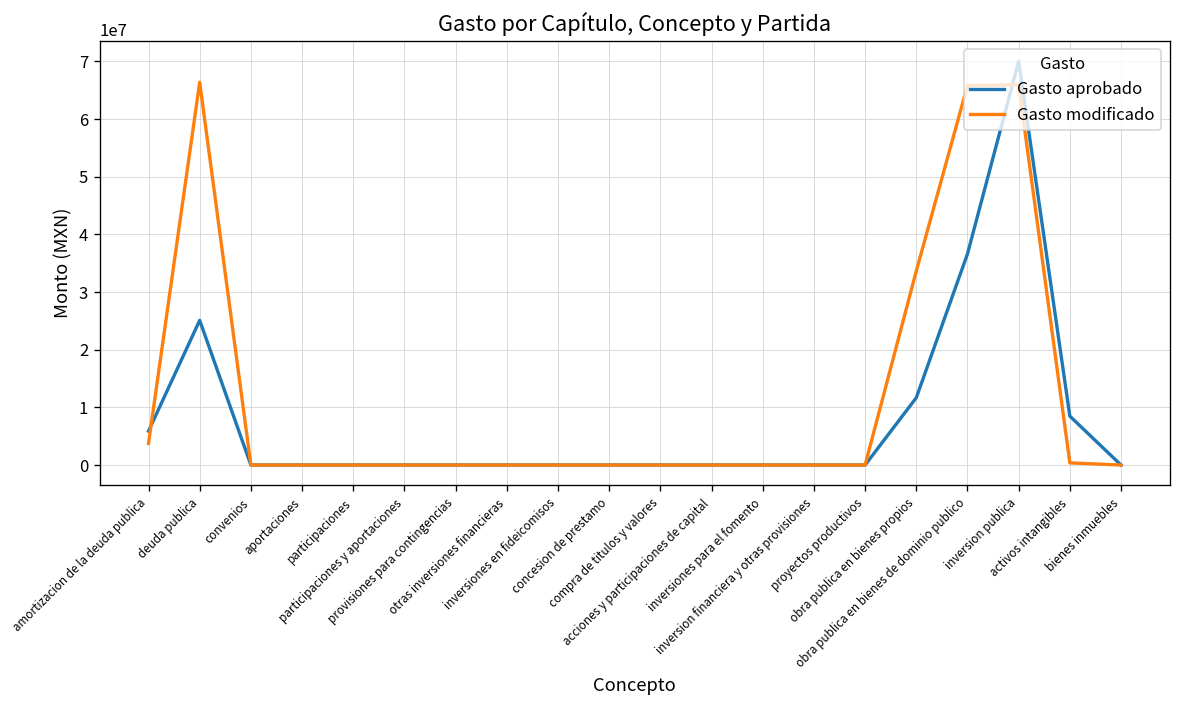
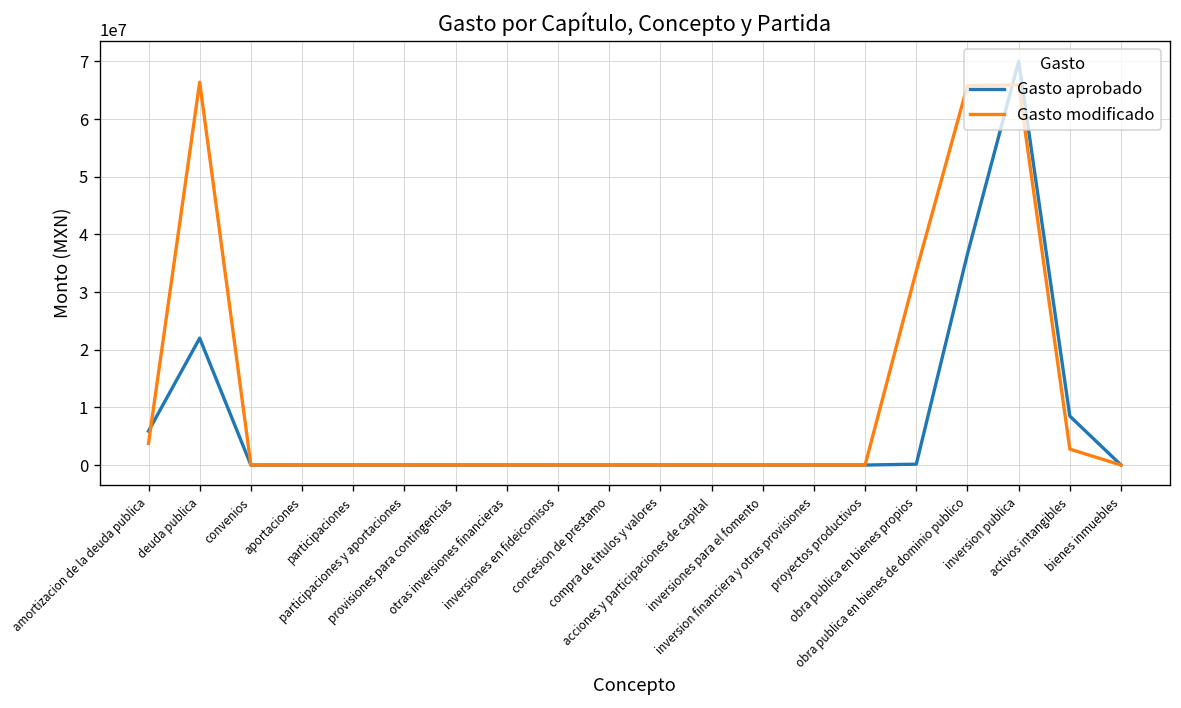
Gasto aprobado, deuda publica: 25000000 -> 22000000
Gasto aprobado, obra publica en bienes propios: 12000000 -> 0
Gasto modificado, activos intangibles: 0 -> 3000000
